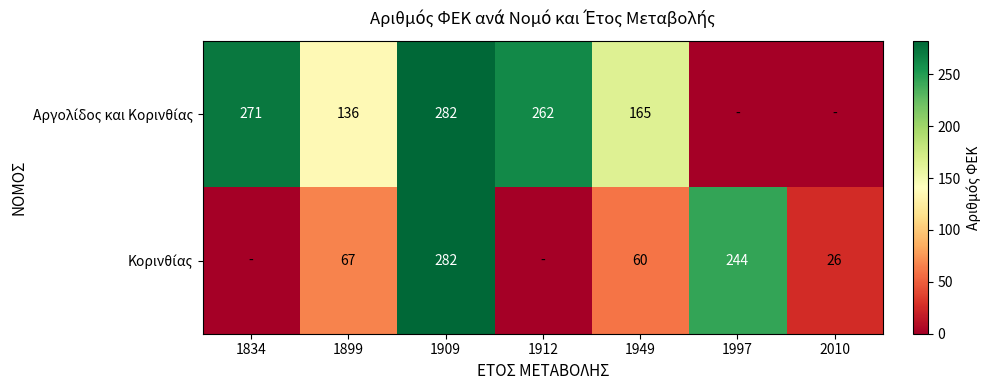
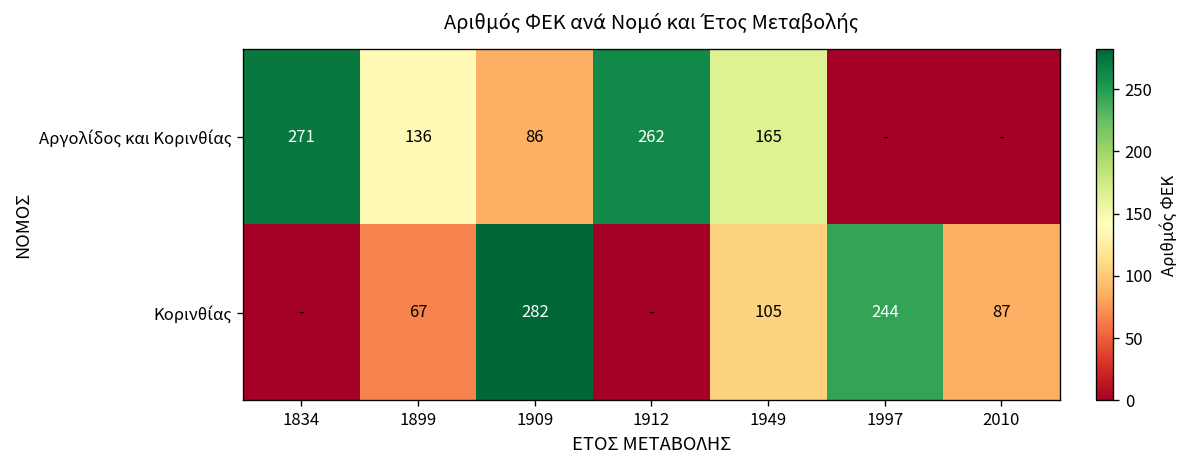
Αργολίδος και Κορινθίας, 1909: 282 -> 86
Κορινθίας, 1949: 60 -> 105
Κορινθίας, 2010: 26 -> 87
